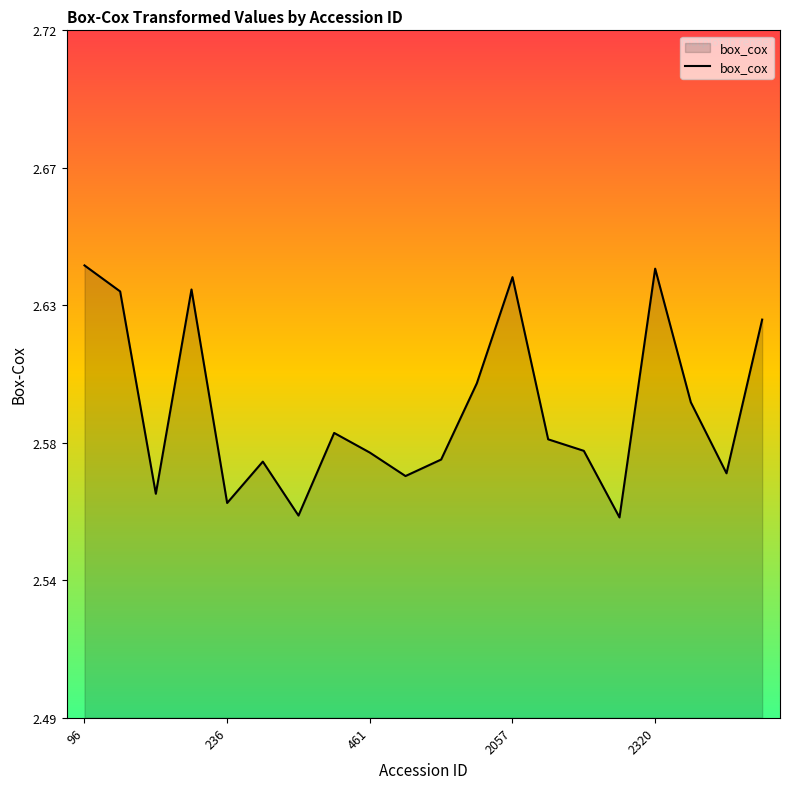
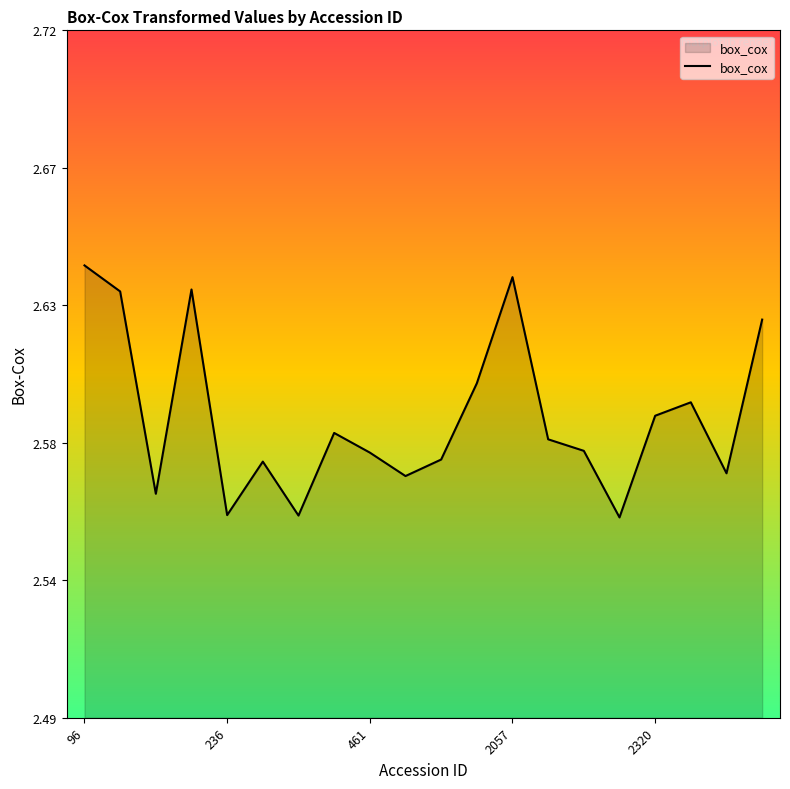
236: 2.562 -> 2.558
2320: 2.640 -> 2.591
